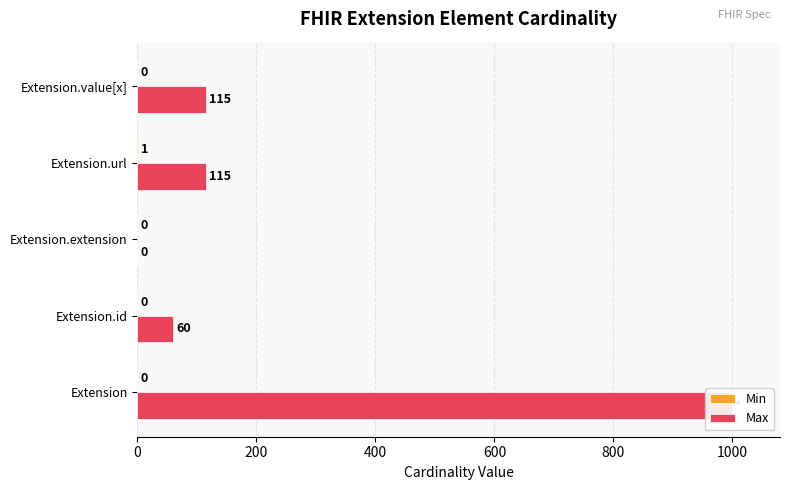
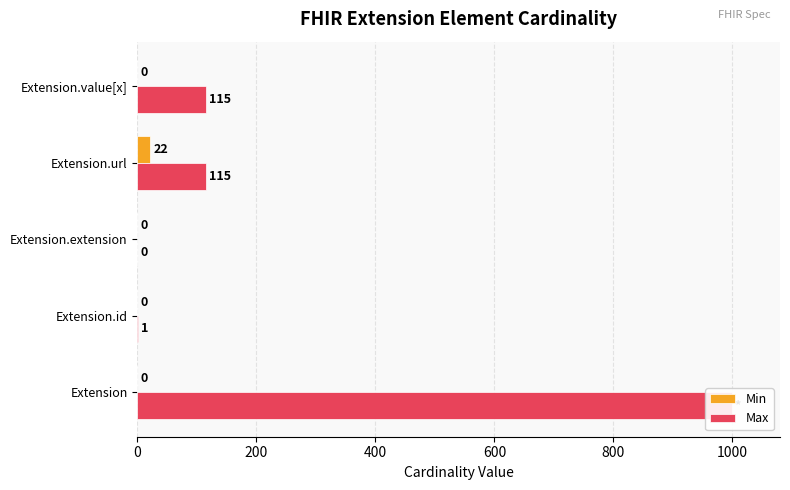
Min, Extension.url: 1 -> 22
Max, Extension.id: 60 -> 1
